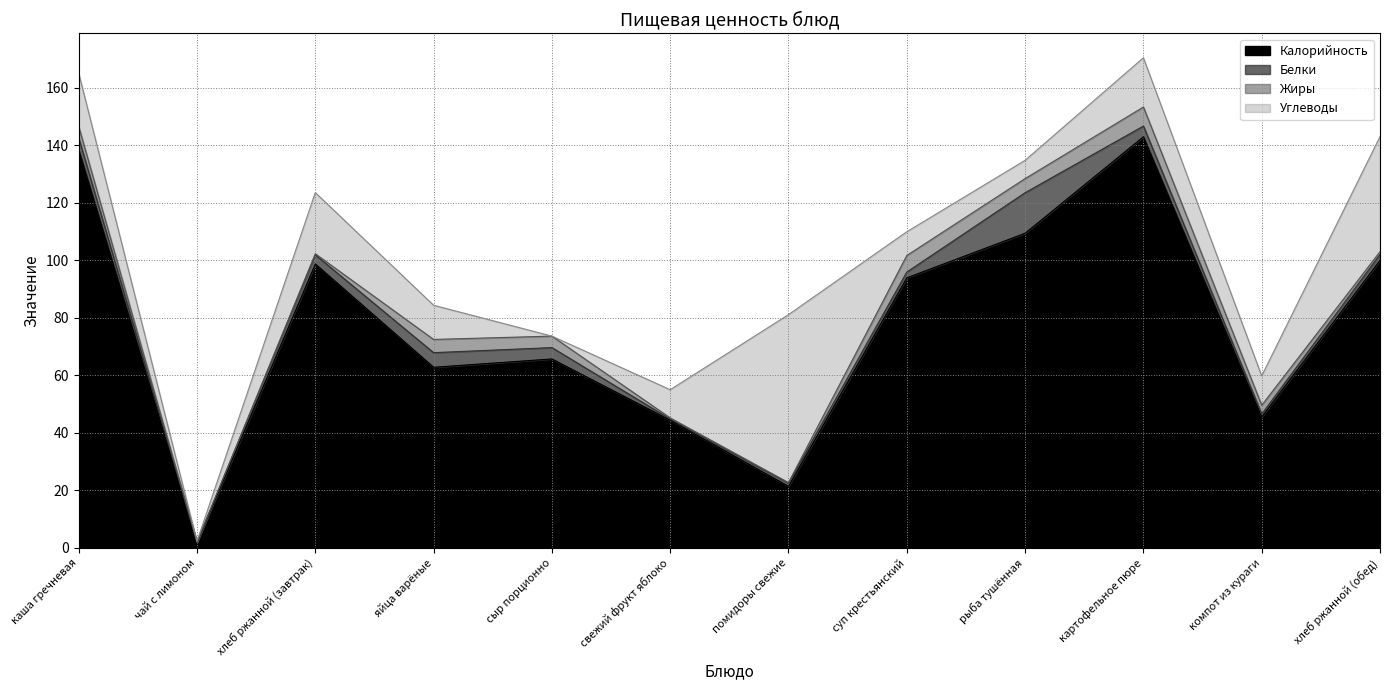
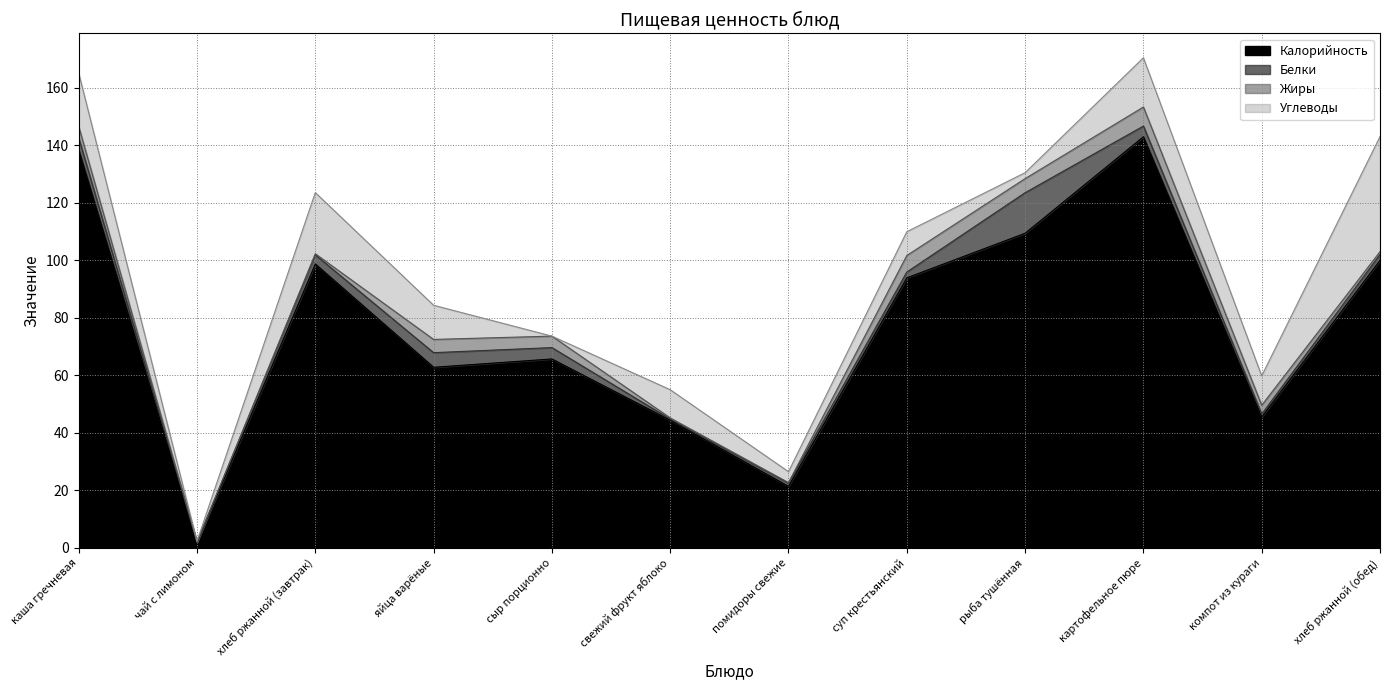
Углеводы, помидоры свежие: 58 -> 4
Углеводы, рыба тушённая: 6 -> 2
